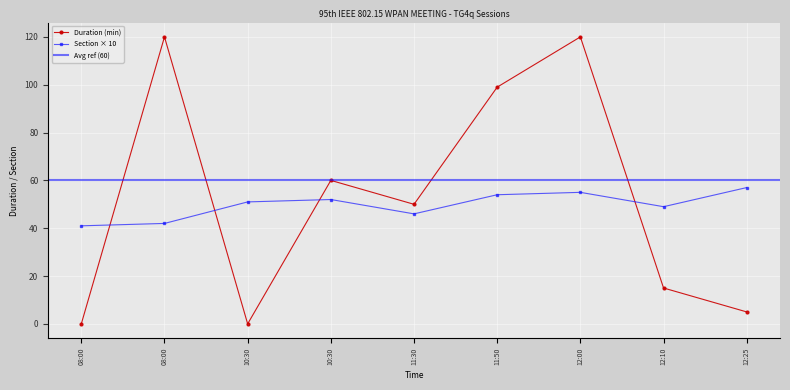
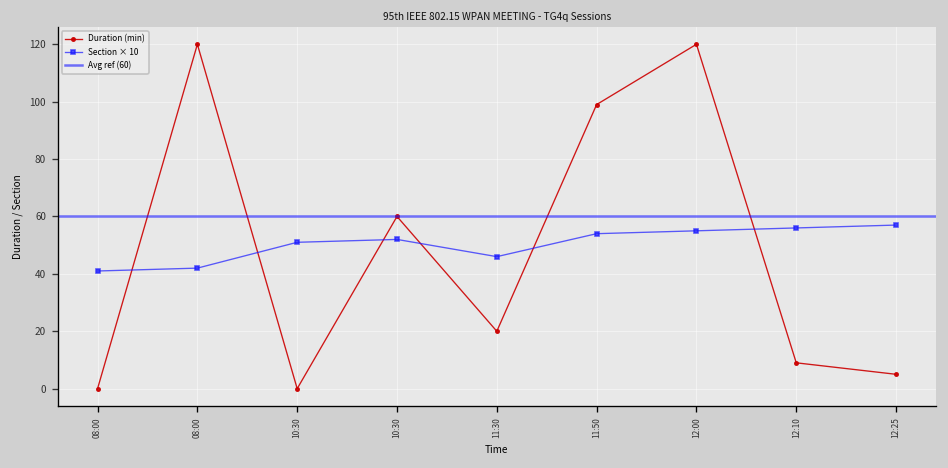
Duration (min), 11:30: 50 -> 20
Duration (min), 12:10: 15 -> 9
Section × 10, 12:10: 49 -> 56
